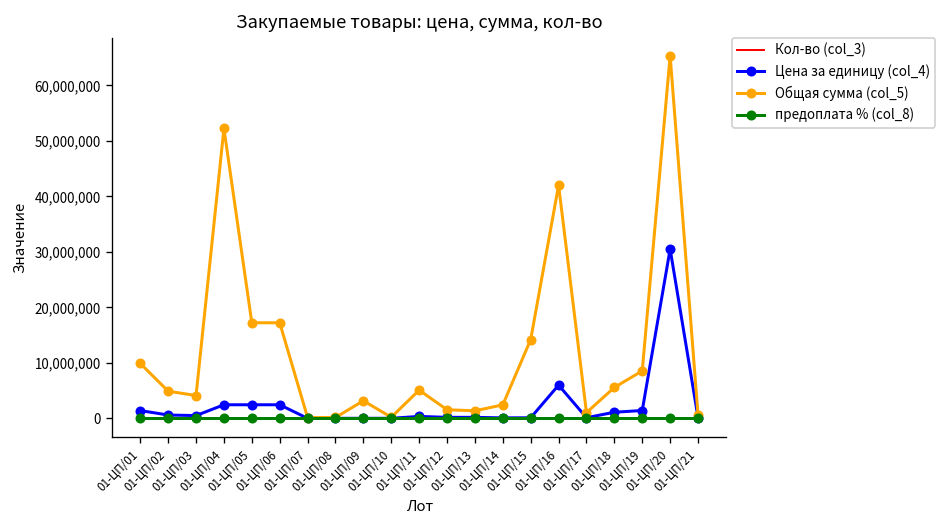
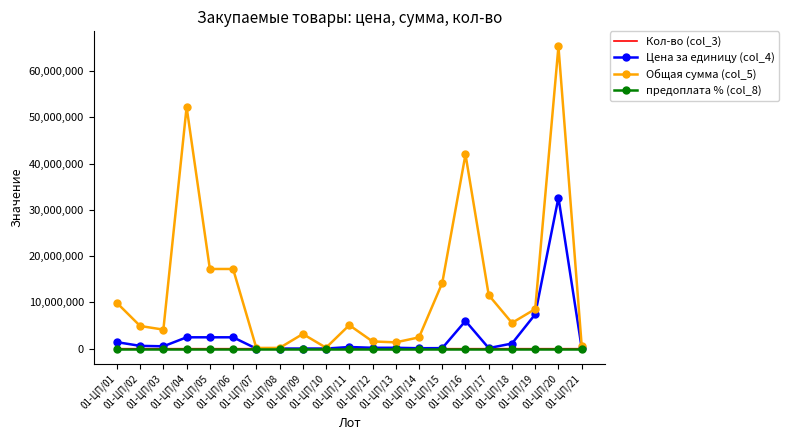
Общая сумма (col_5), 01-ЦП/17: 1,000,000 -> 12,000,000
Цена за единицу (col_4), 01-ЦП/19: 1,000,000 -> 7,000,000
Цена за единицу (col_4), 01-ЦП/20: 31,000,000 -> 33,000,000
